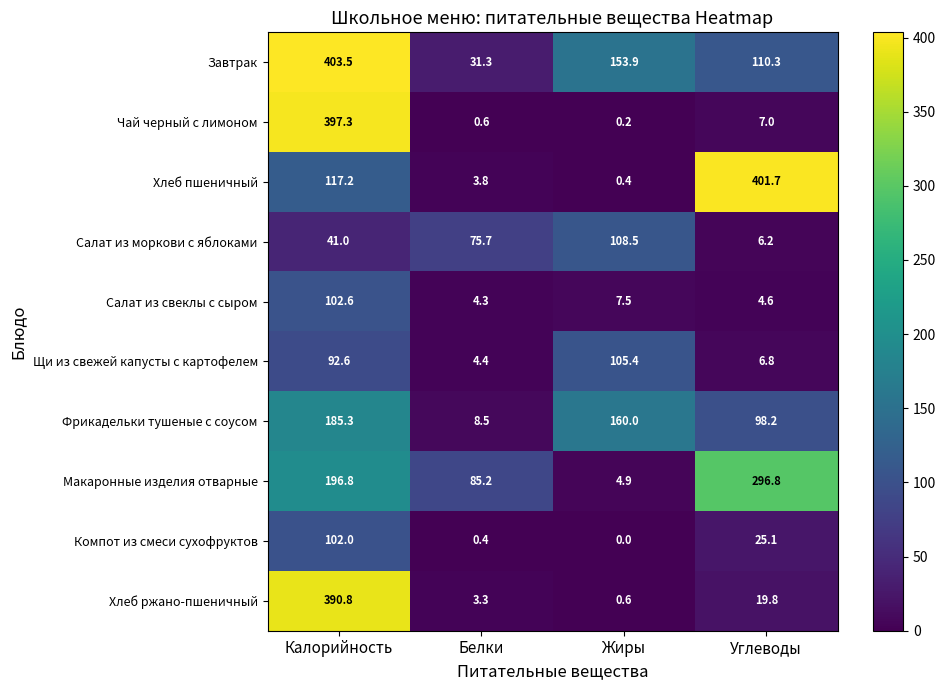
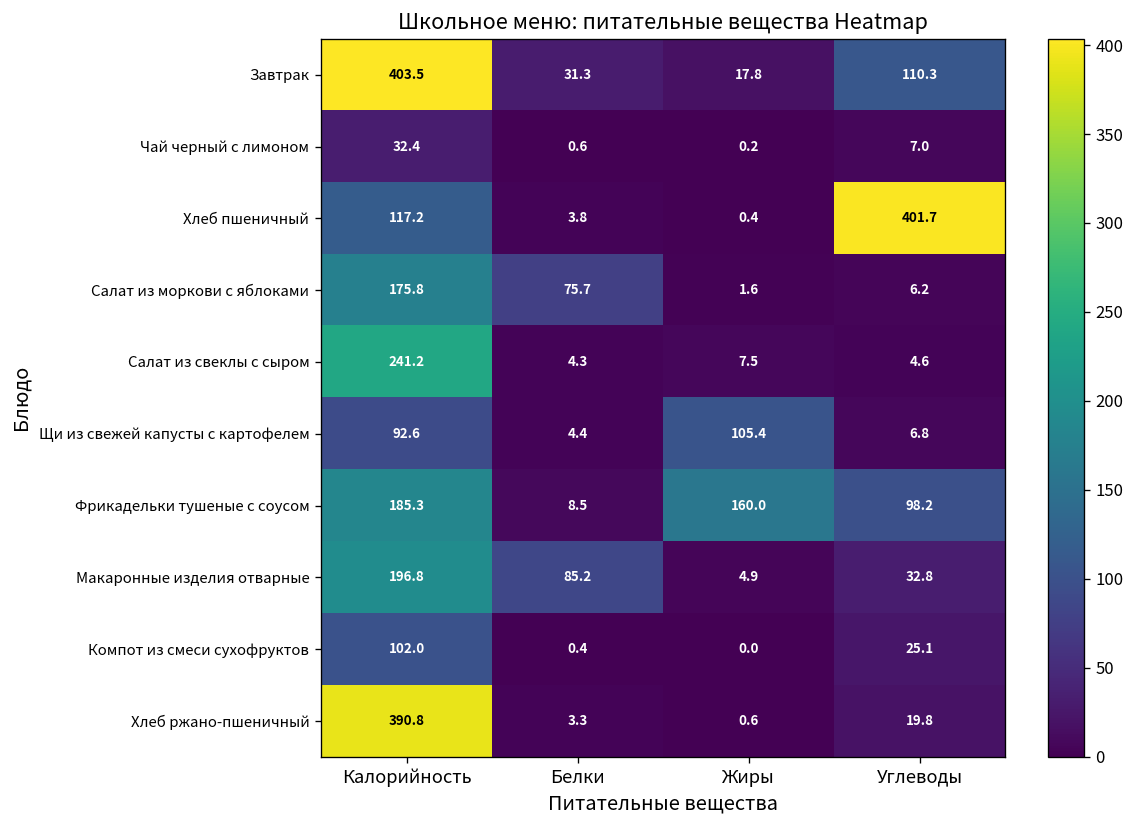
Завтрак, Жиры: 153.9 -> 17.8
Чай черный с лимоном, Калорийность: 397.3 -> 32.4
Салат из моркови с яблоками, Калорийность: 41.0 -> 175.8
Салат из моркови с яблоками, Жиры: 108.5 -> 1.6
Салат из свеклы с сыром, Калорийность: 102.6 -> 241.2
Макаронные изделия отварные, Углеводы: 296.8 -> 32.8
